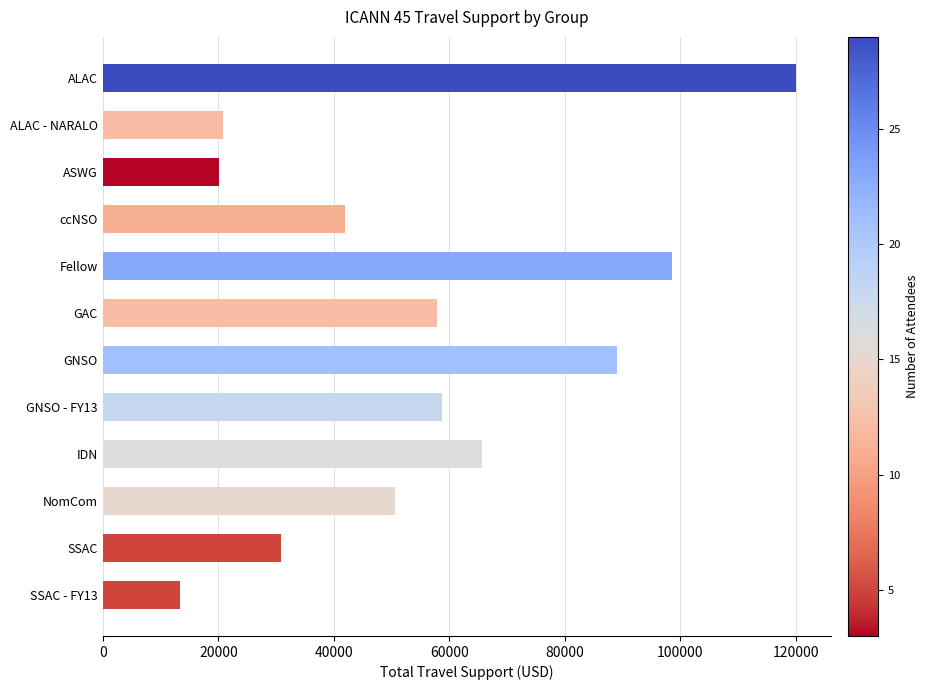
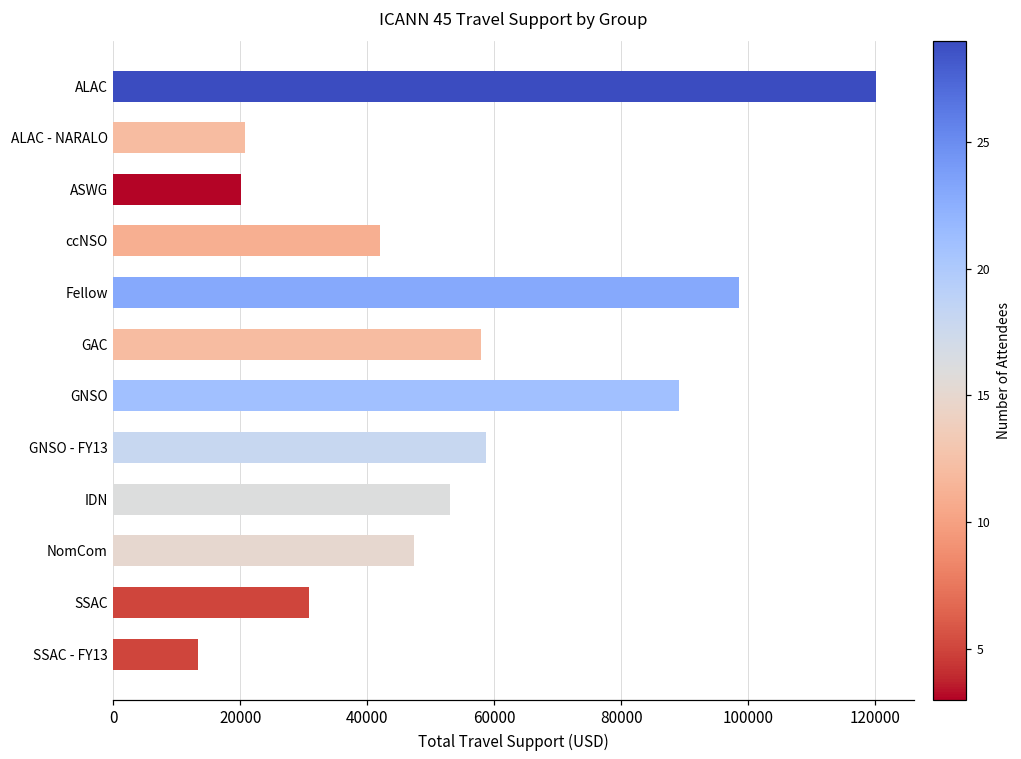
IDN: 66000 -> 53000
NomCom: 51000 -> 47000
